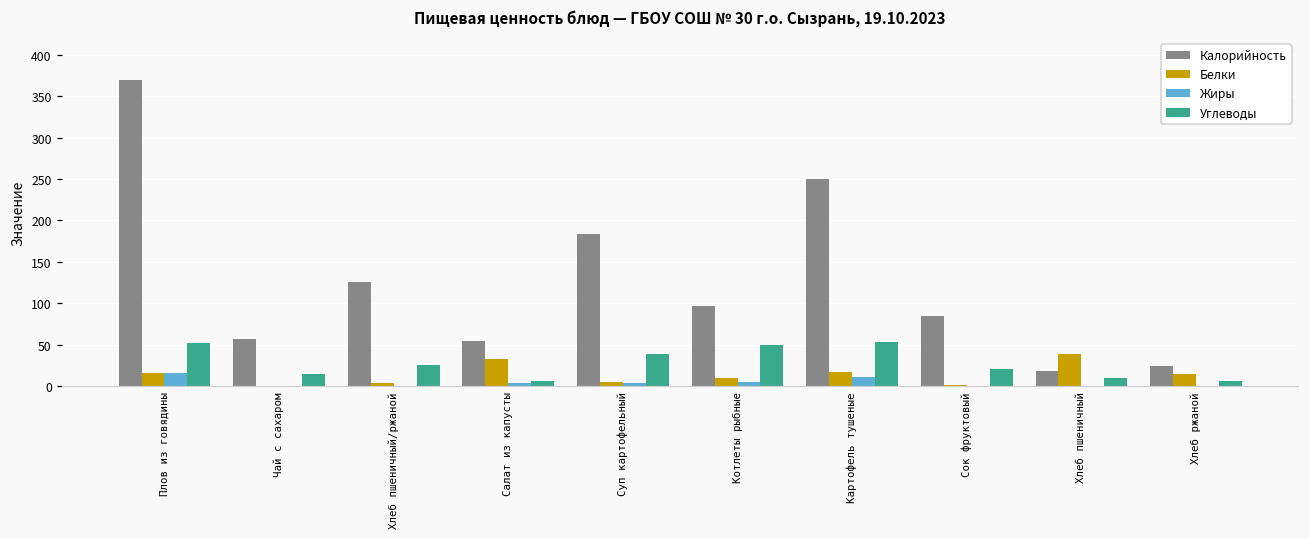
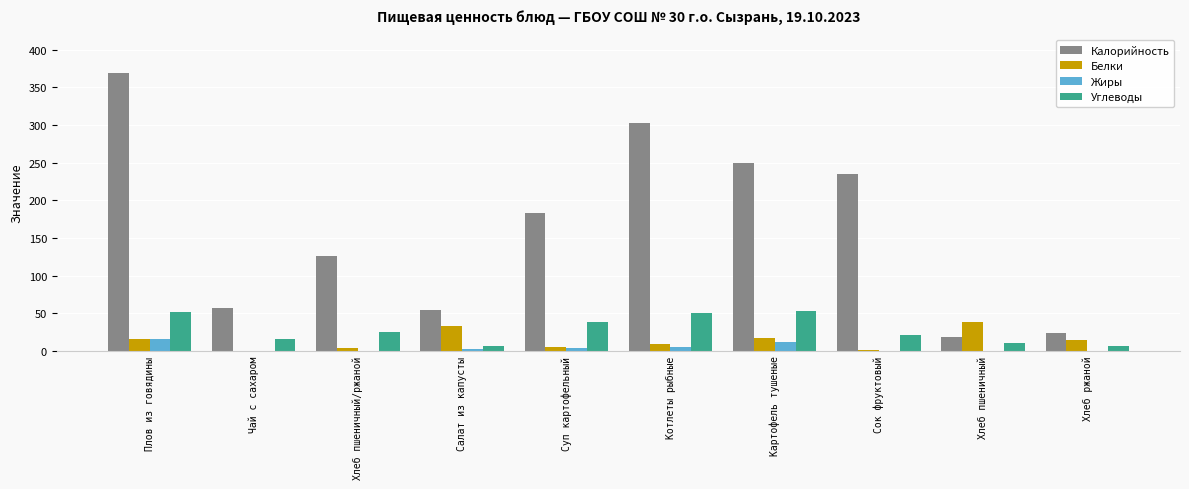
Калорийность, Котлеты рыбные: 100 -> 300
Калорийность, Сок фруктовый: 90 -> 240
